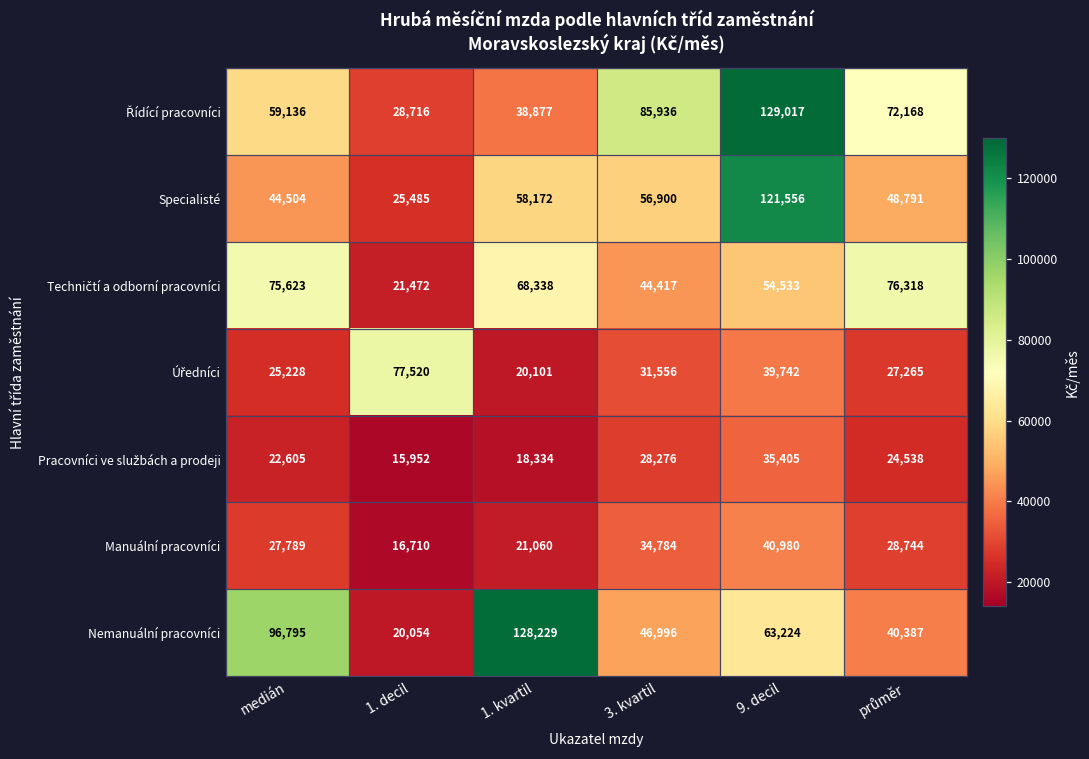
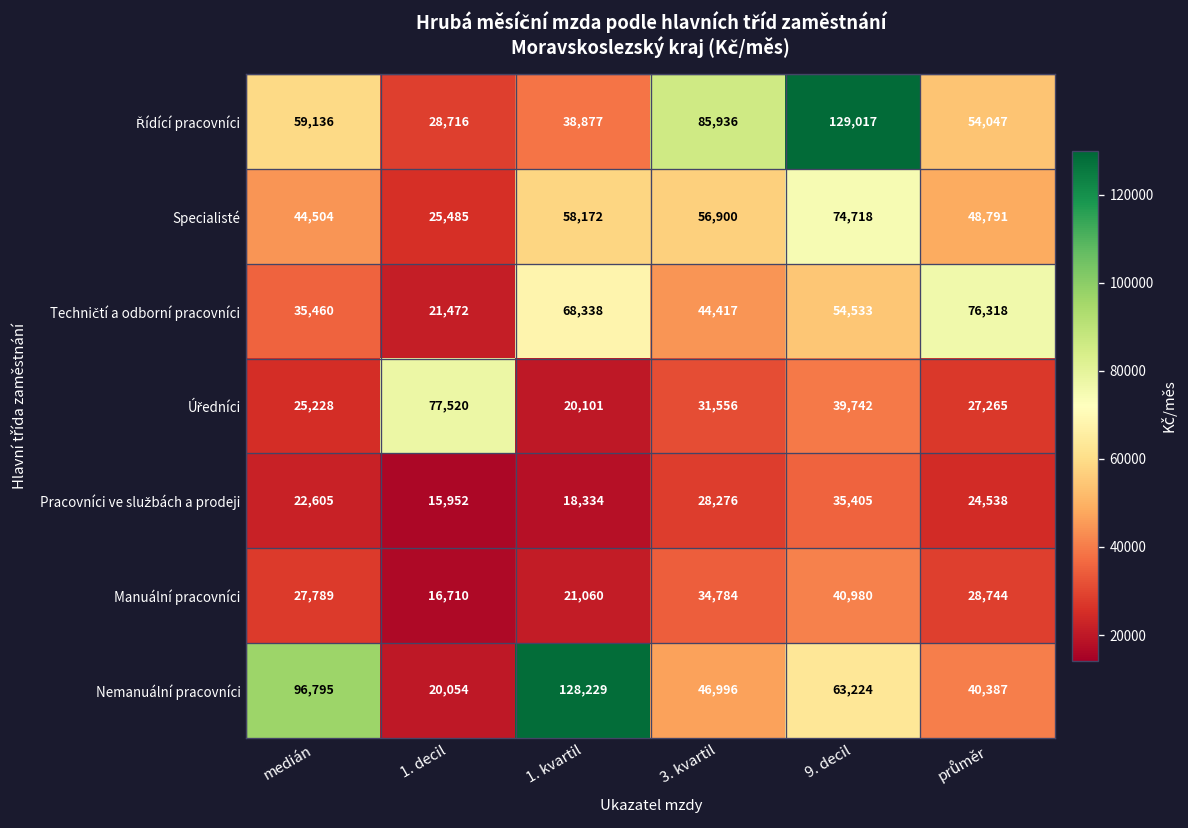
Řídící pracovníci, průměr: 72,168 -> 54,047
Specialisté, 9. decil: 121,556 -> 74,718
Techničtí a odborní pracovníci, medián: 75,623 -> 35,460
